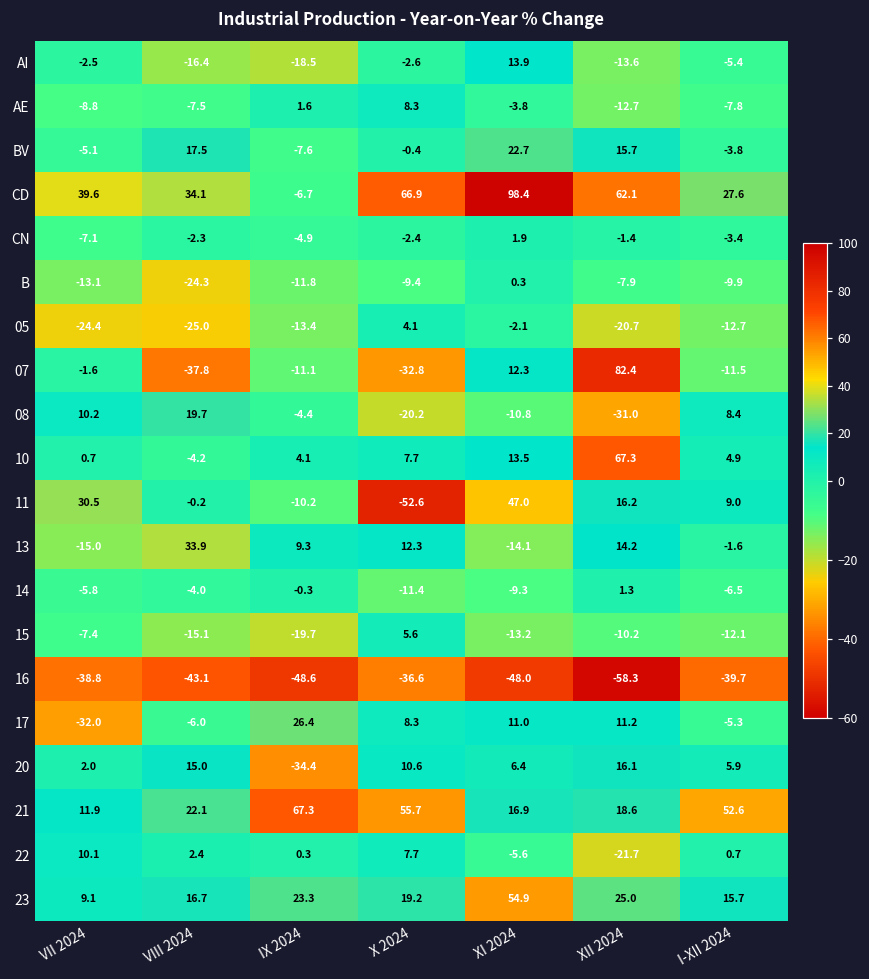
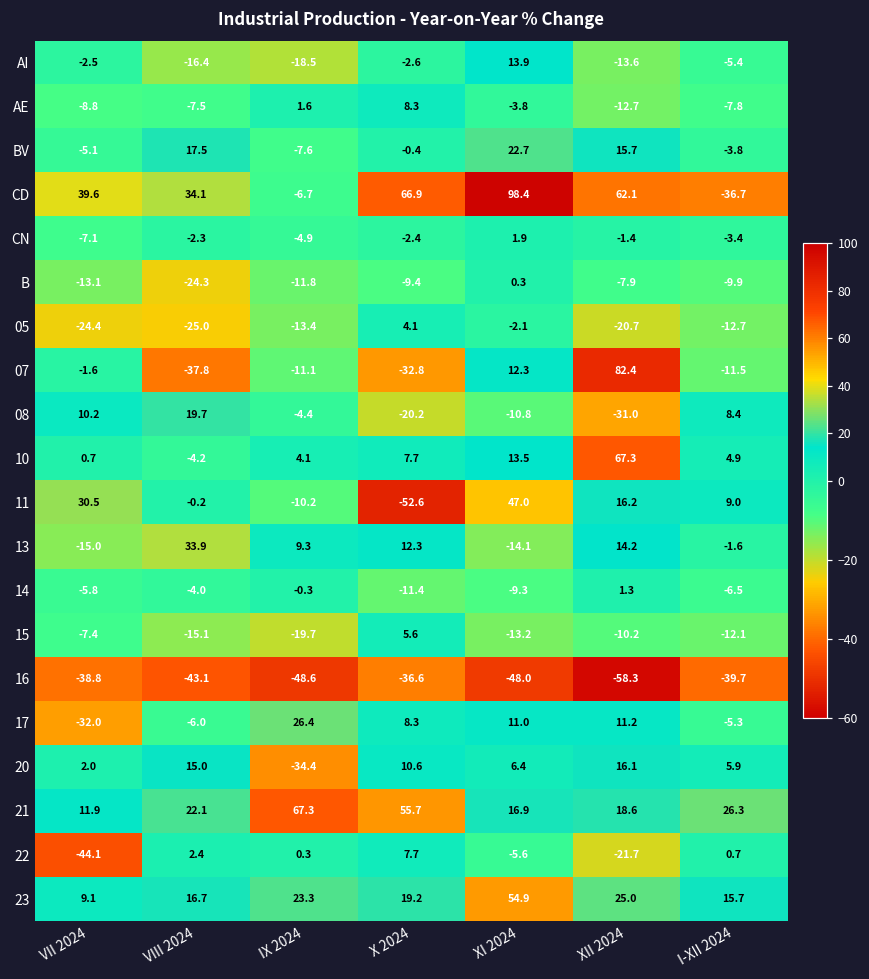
CD, I-XII 2024: 27.6 -> -36.7
21, I-XII 2024: 52.6 -> 26.3
22, VII 2024: 10.1 -> -44.1
